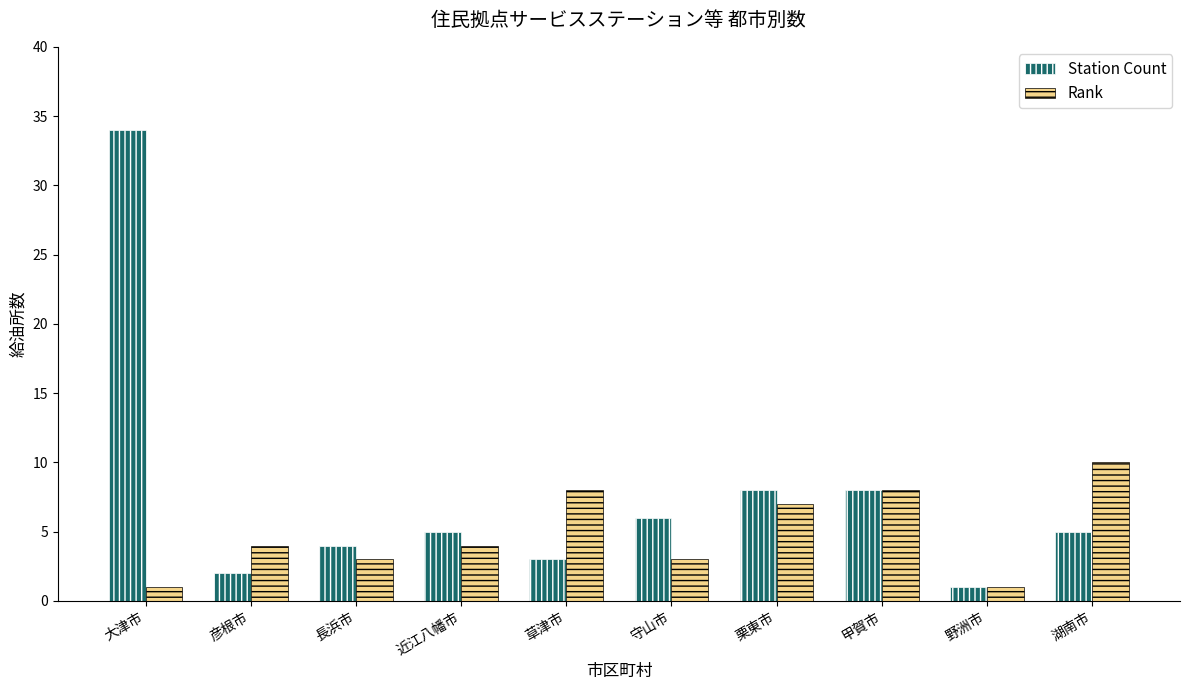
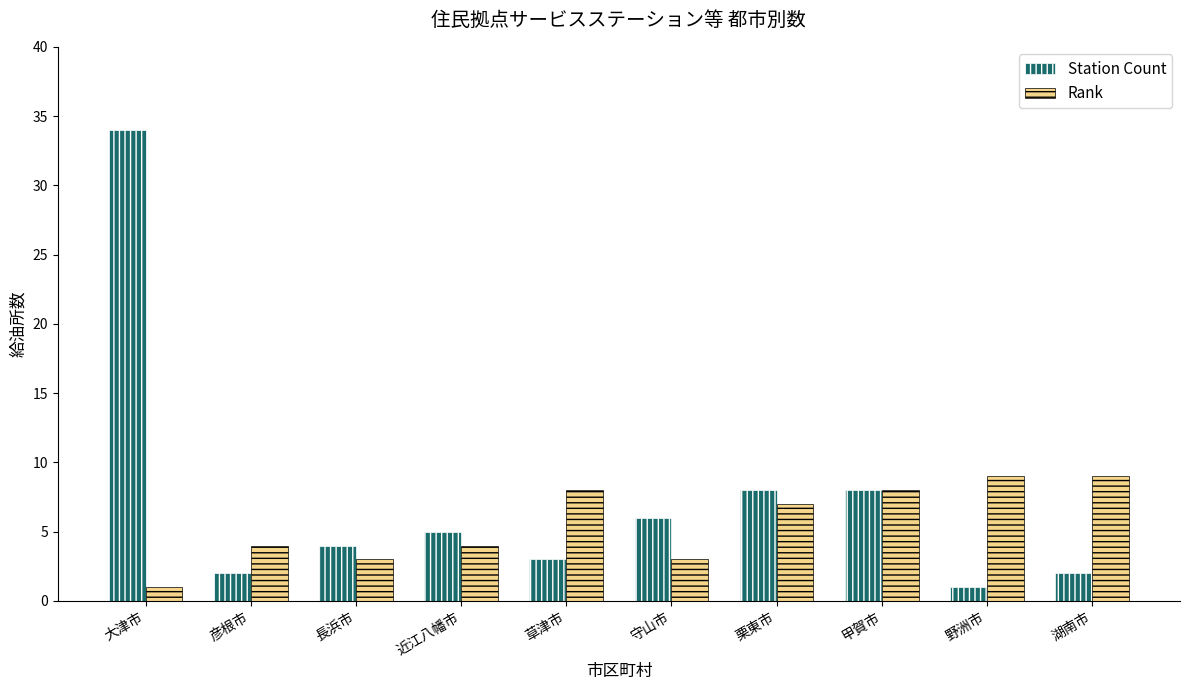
Rank, 野洲市: 1 -> 9
Station Count, 湖南市: 5 -> 2
Rank, 湖南市: 10 -> 9
